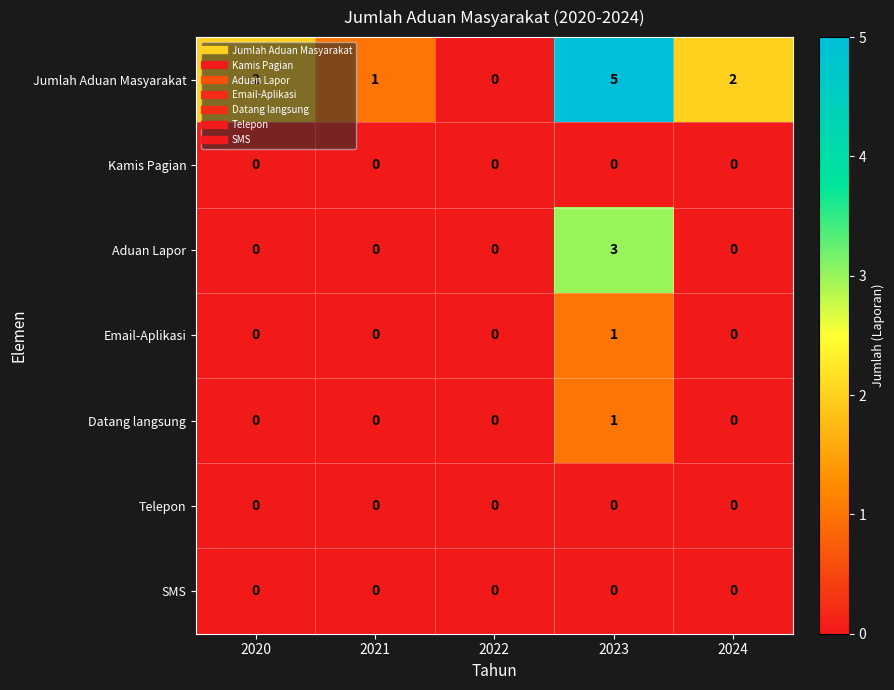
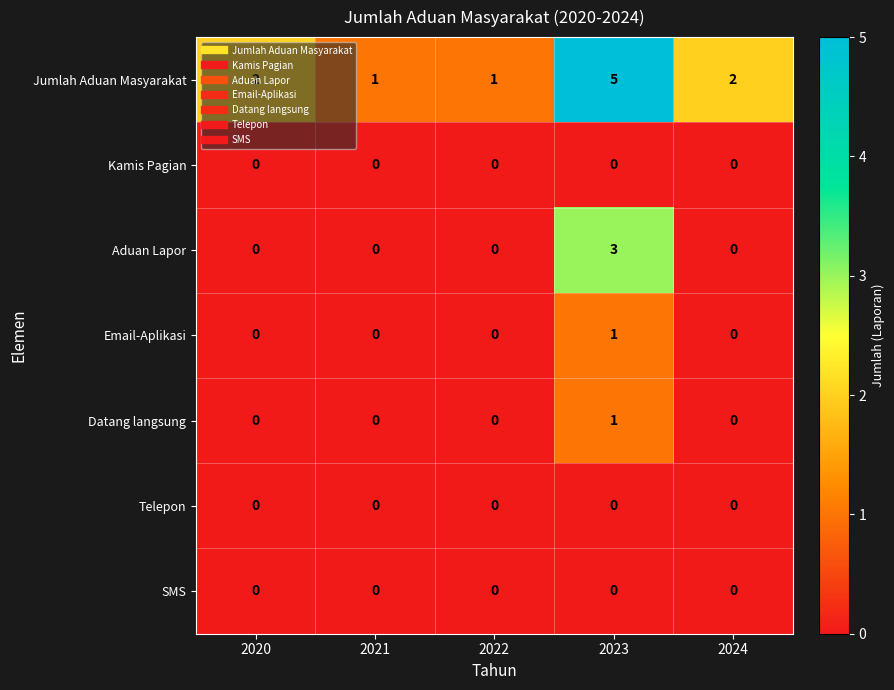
Jumlah Aduan Masyarakat, 2022: 0 -> 1
